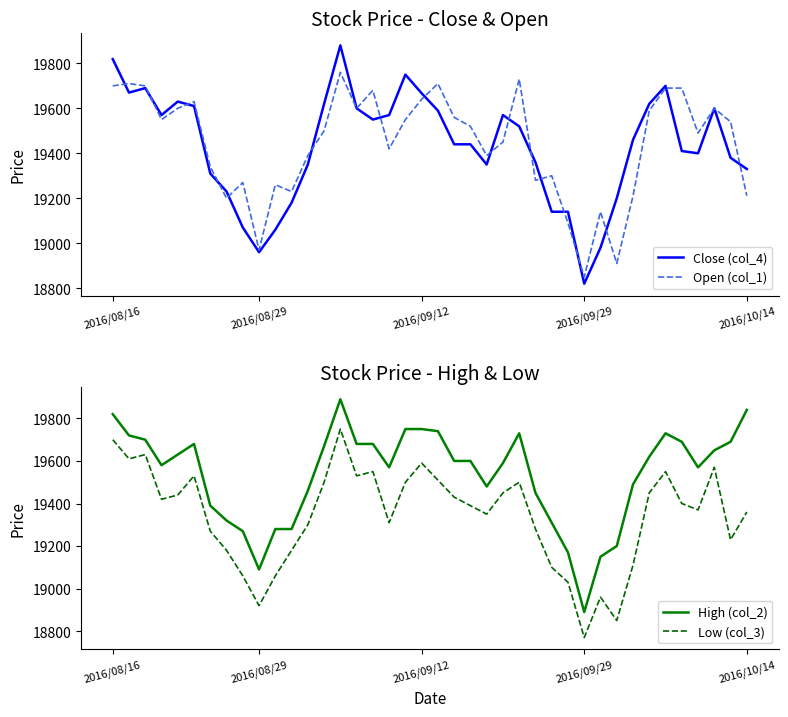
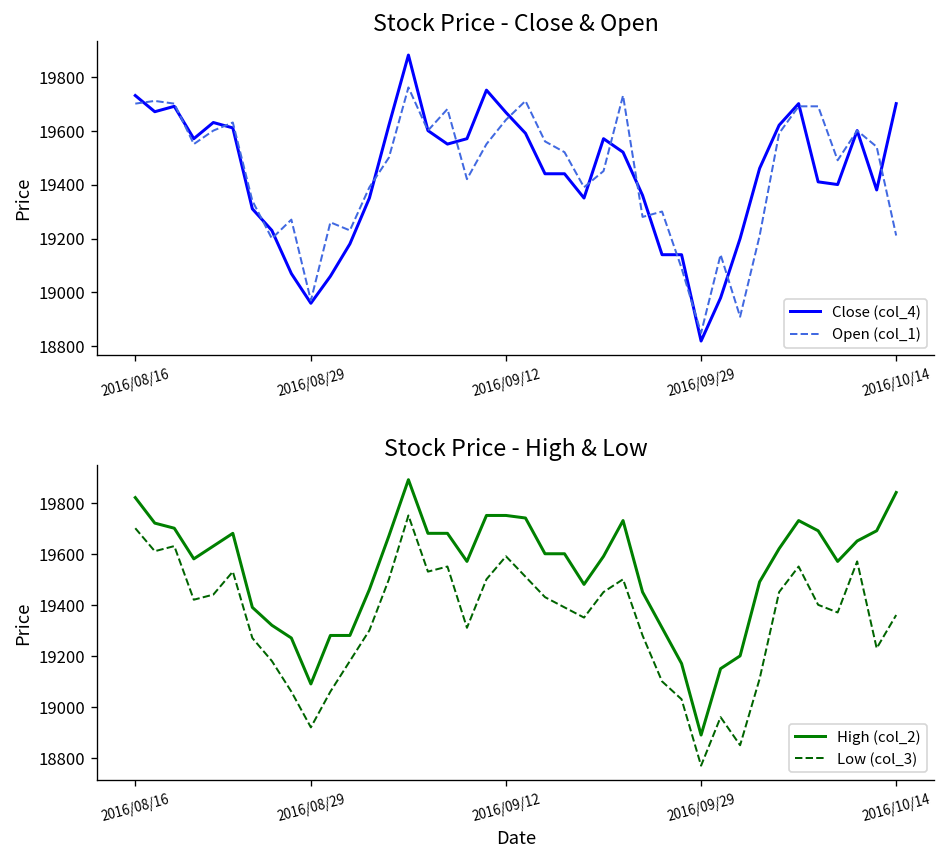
Stock Price - Close & Open, Close (col_4), 2016/08/16: 19820 -> 19730
Stock Price - Close & Open, Close (col_4), 2016/10/14: 19330 -> 19700
